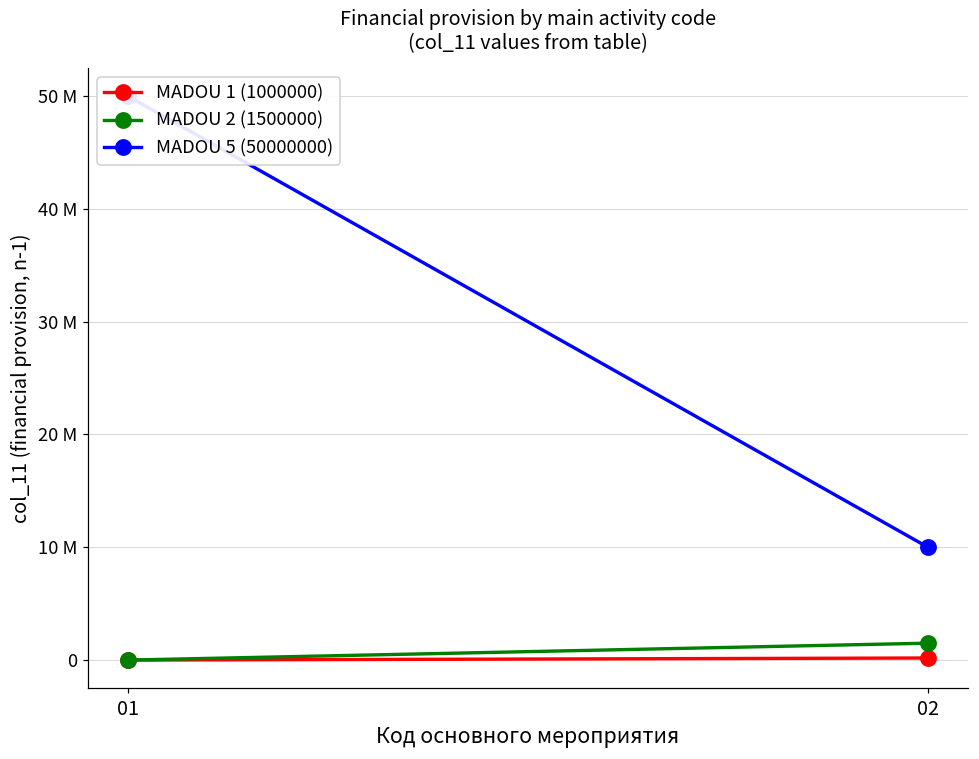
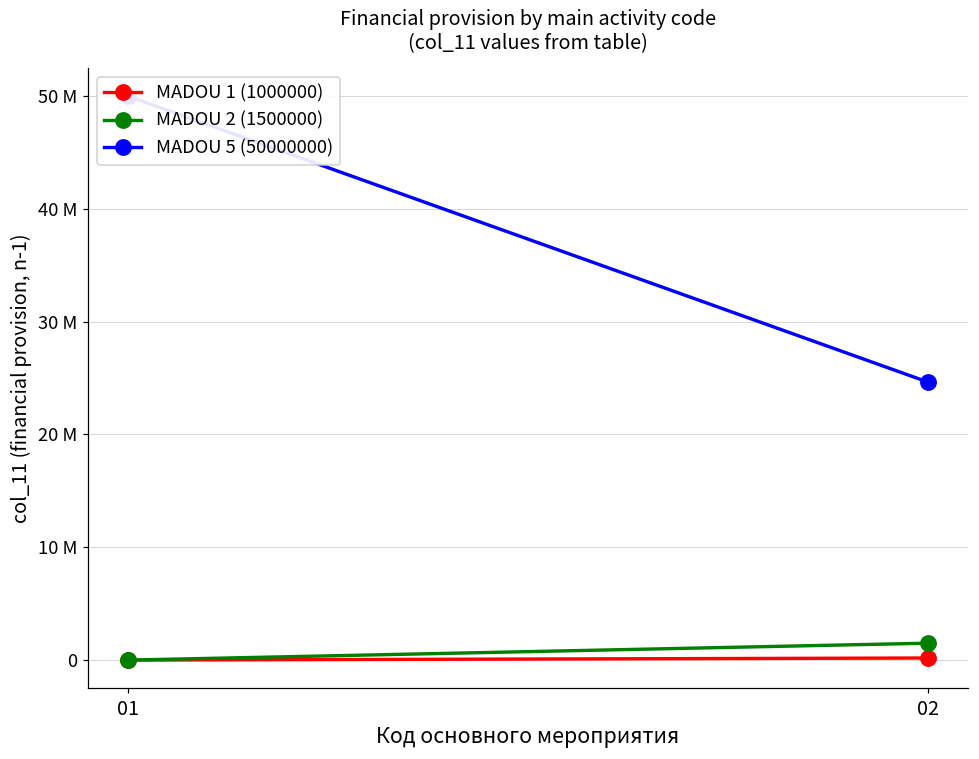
MADOU 5 (50000000), 02: 10000000 -> 24600000
